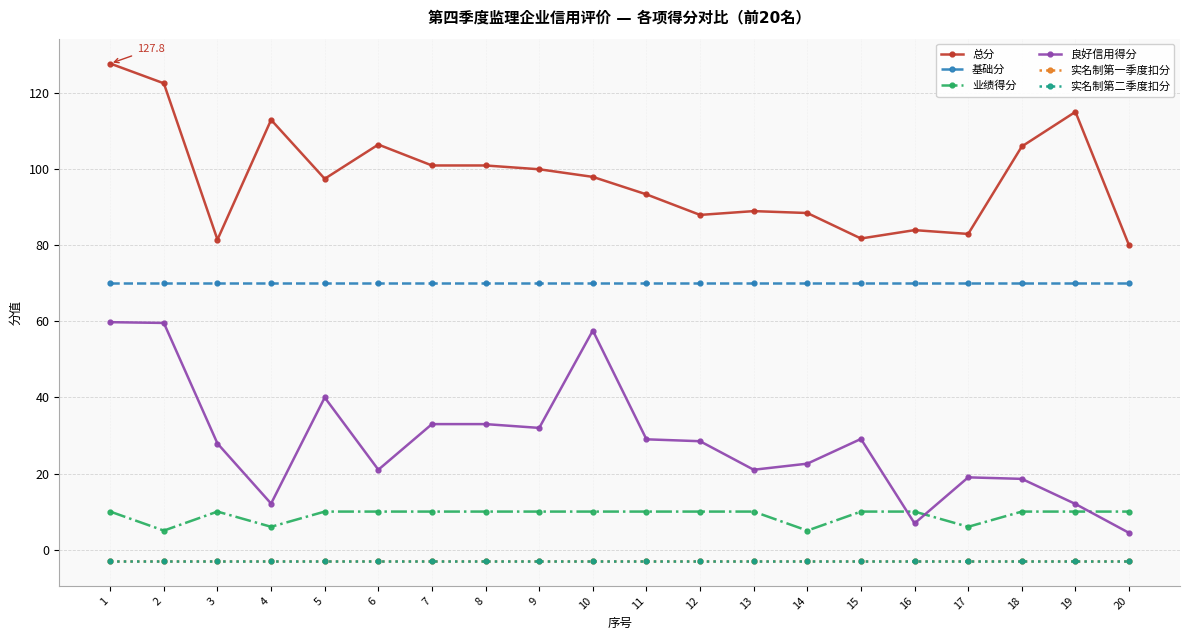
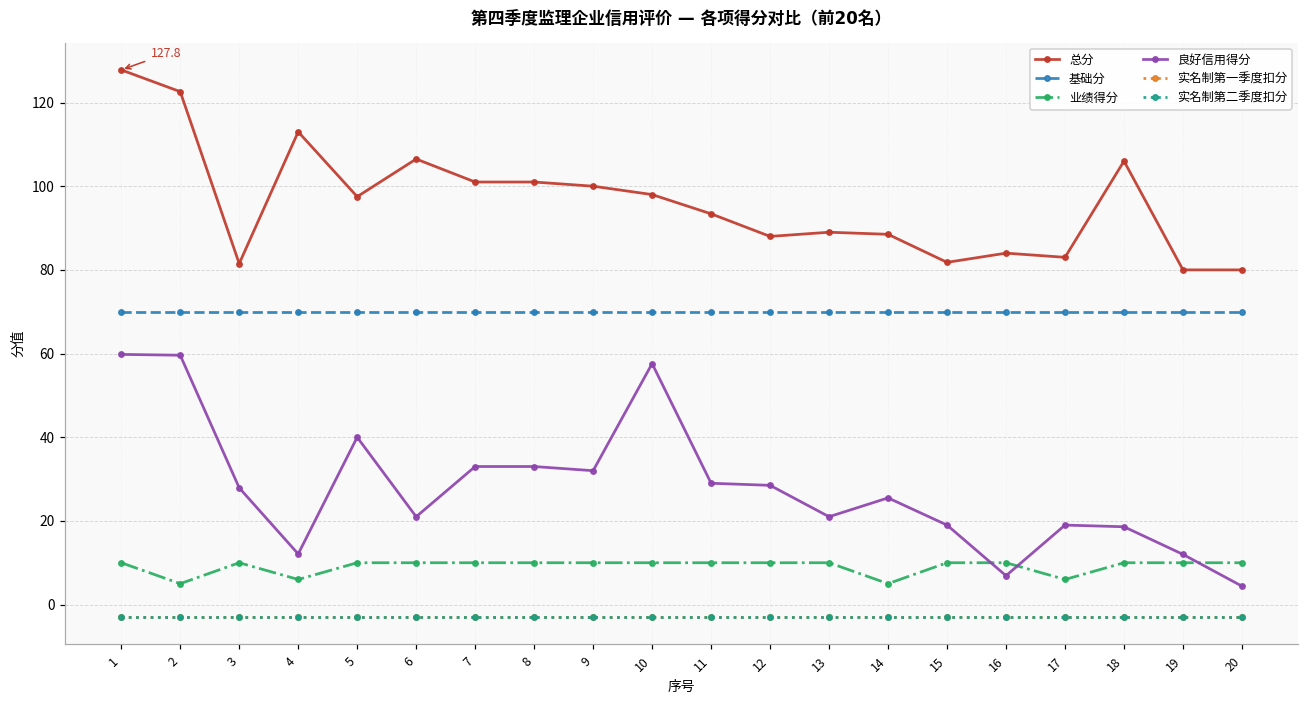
良好信用得分, 14: 23 -> 26
良好信用得分, 15: 29 -> 19
总分, 19: 115 -> 80
